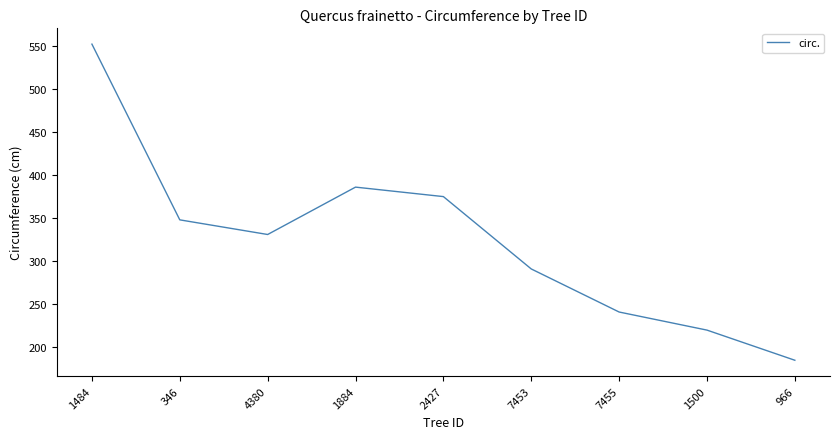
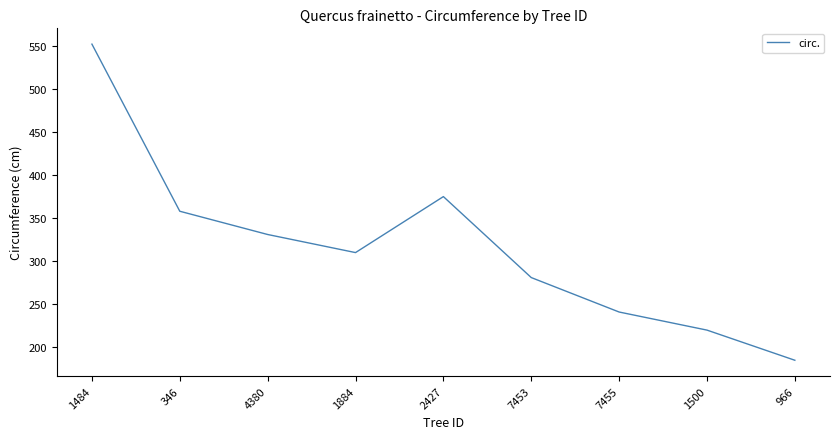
346: 350 -> 360
1884: 390 -> 310
7453: 290 -> 280
